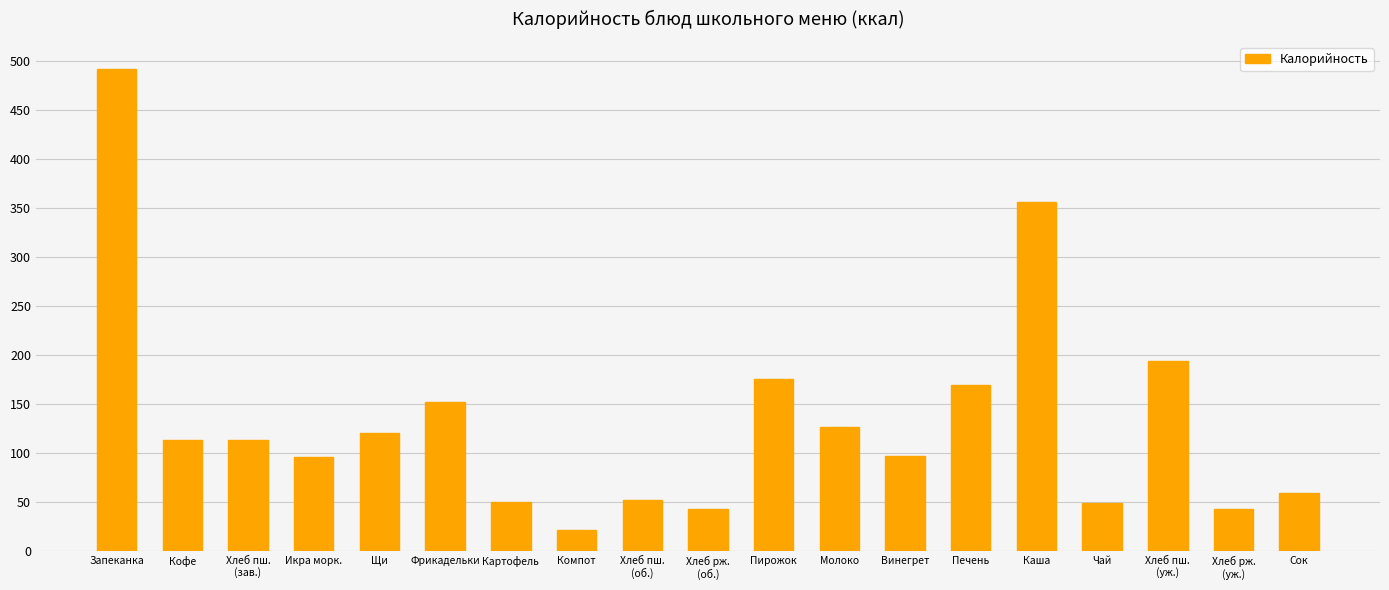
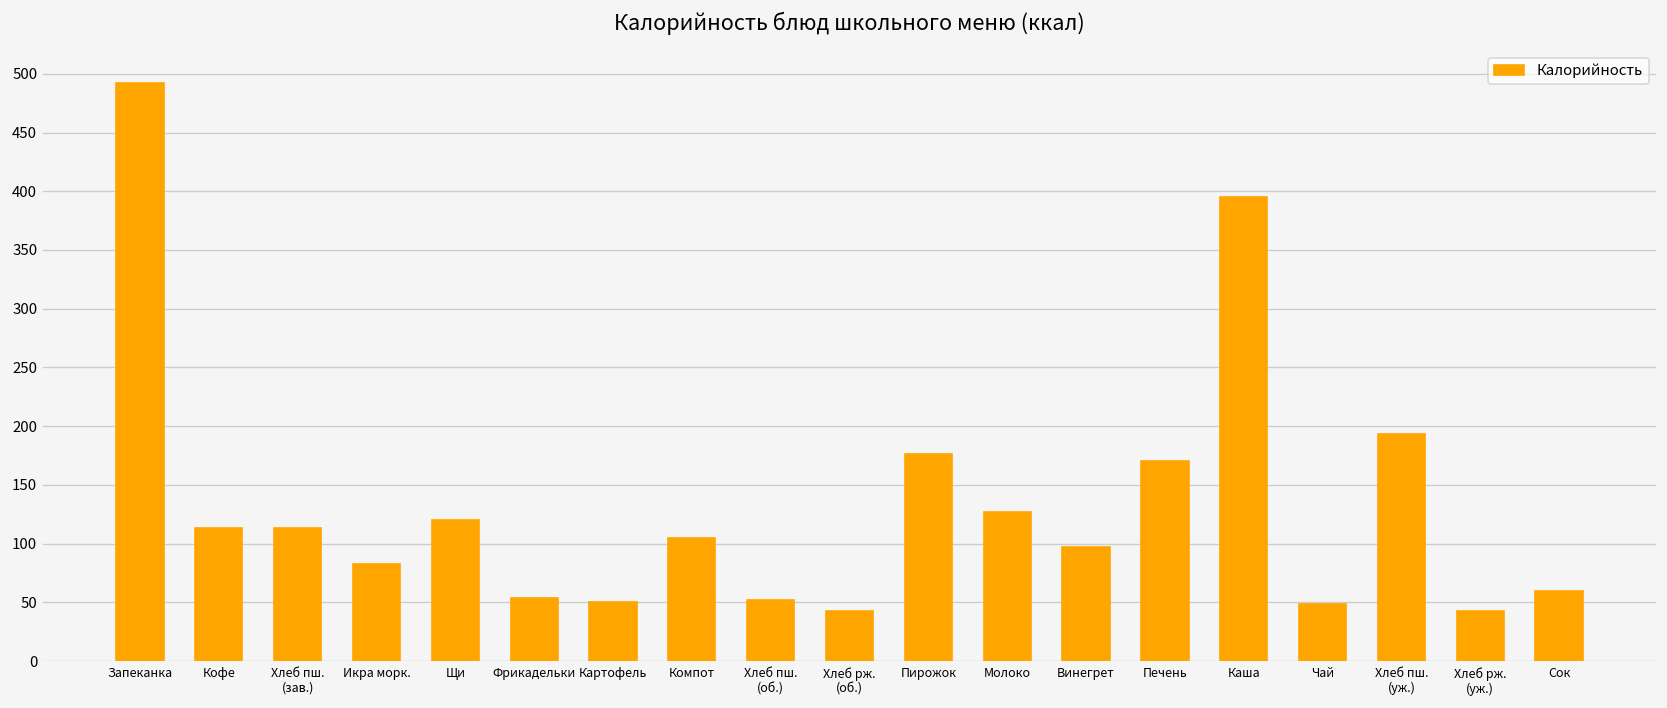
Икра морк.: 100 -> 80
Фрикадельки: 150 -> 50
Компот: 20 -> 100
Каша: 360 -> 400
